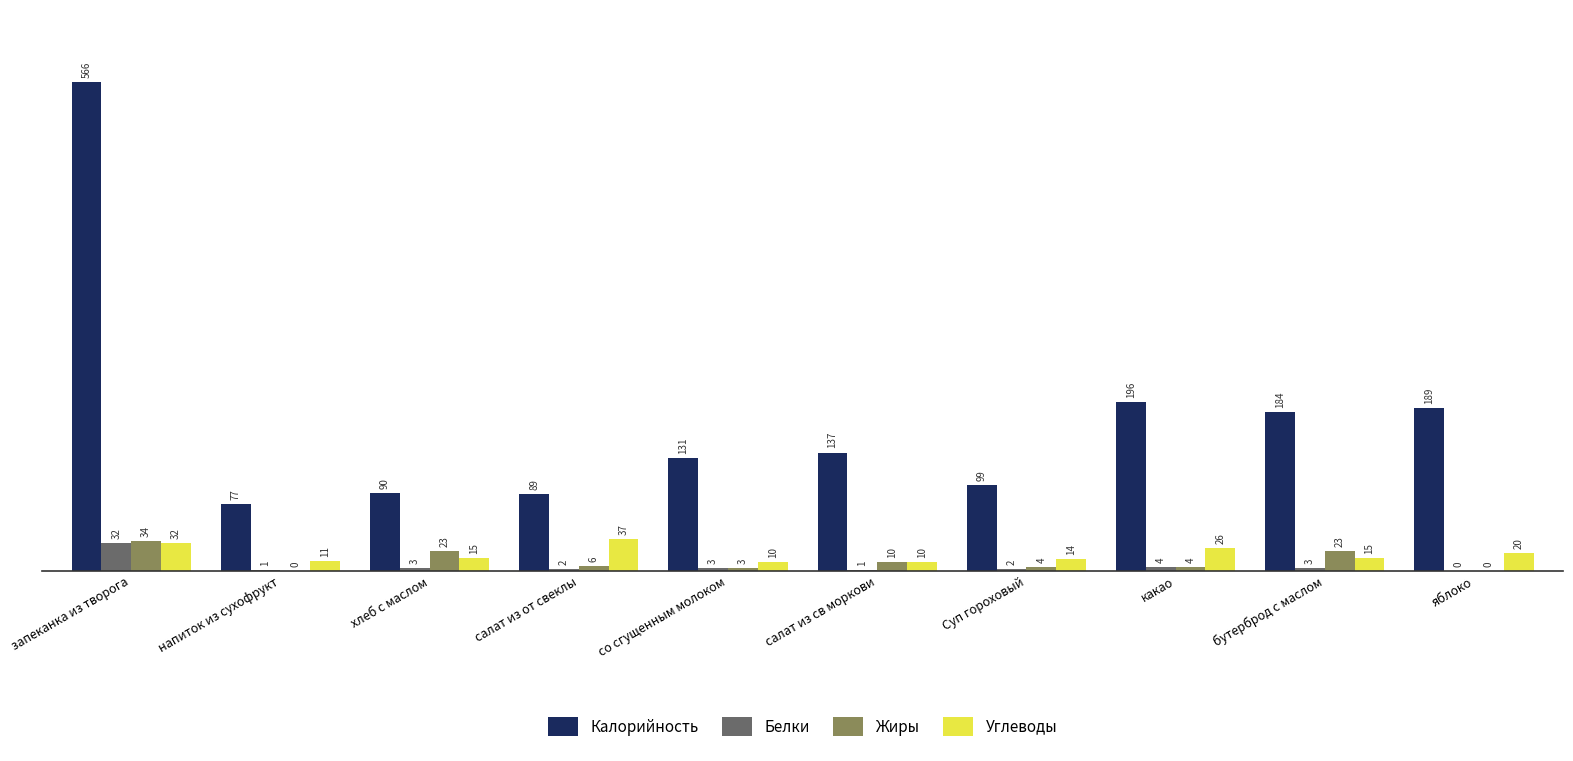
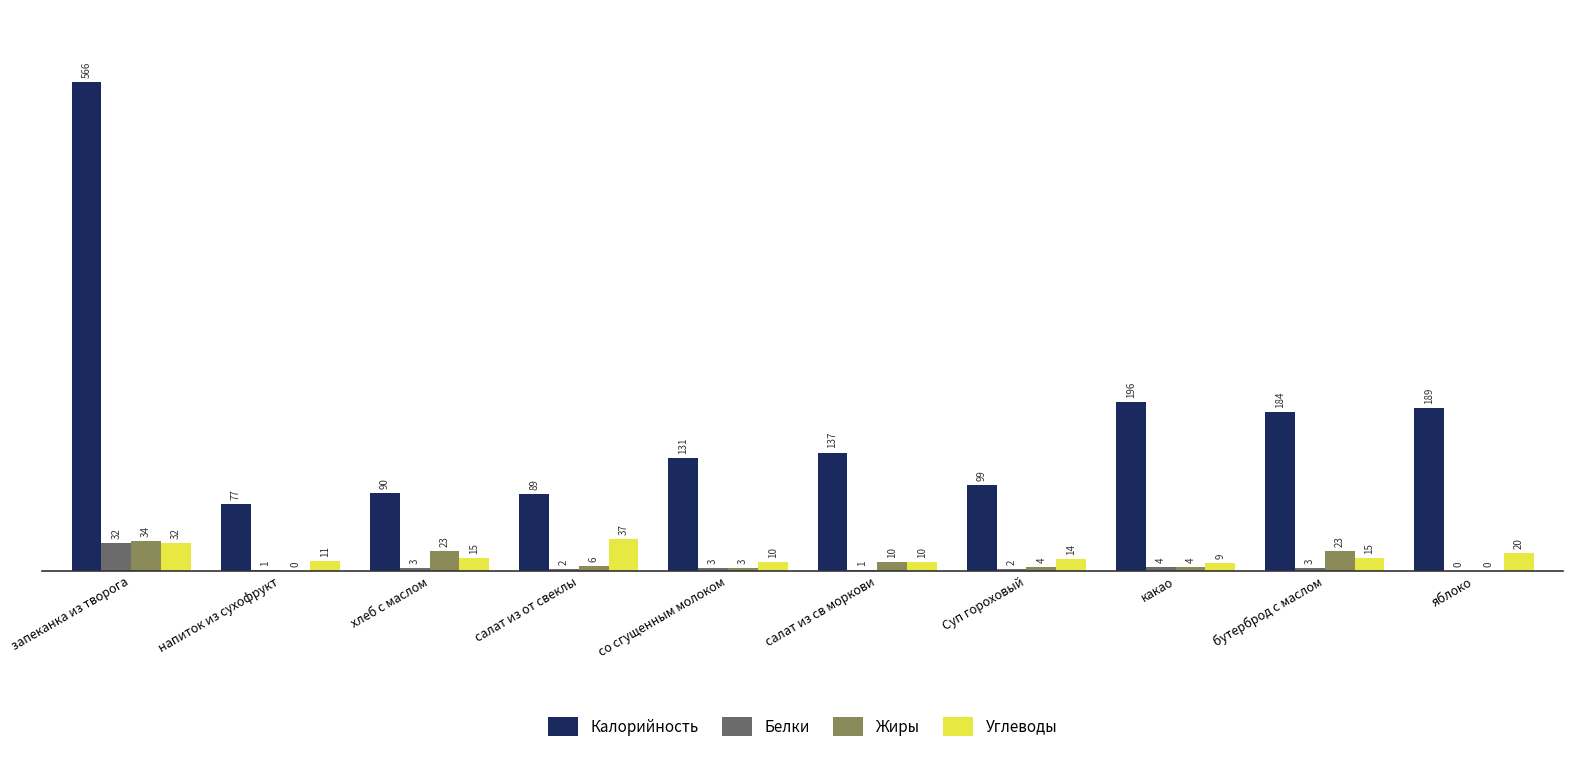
Углеводы, какао: 26 -> 9
